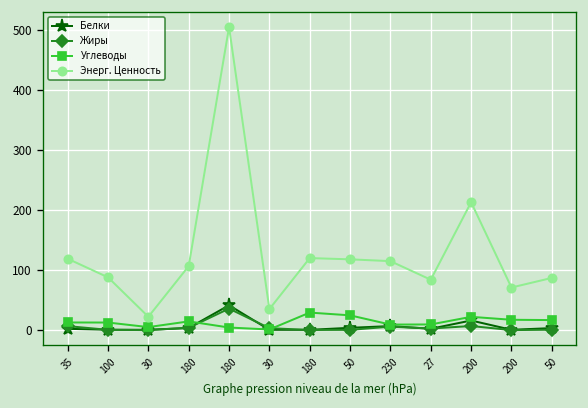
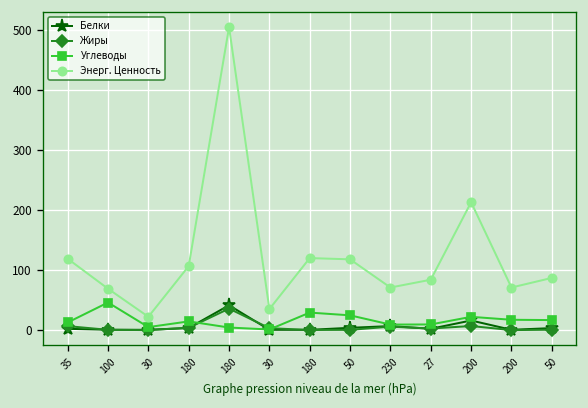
Углеводы, 100: 10 -> 50
Энерг. Ценность, 100: 90 -> 70
Энерг. Ценность, 230: 120 -> 70
